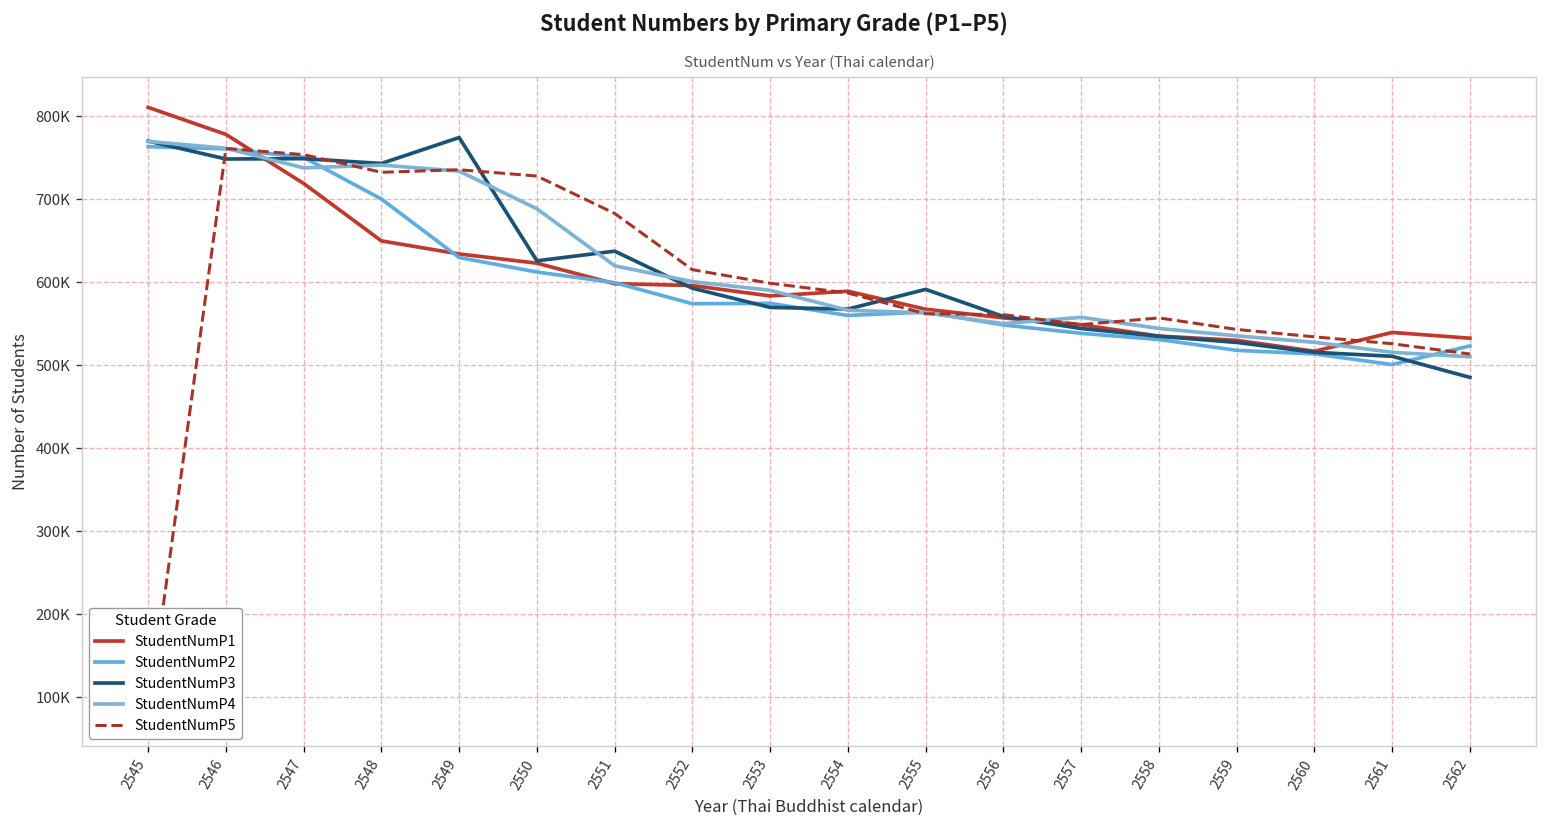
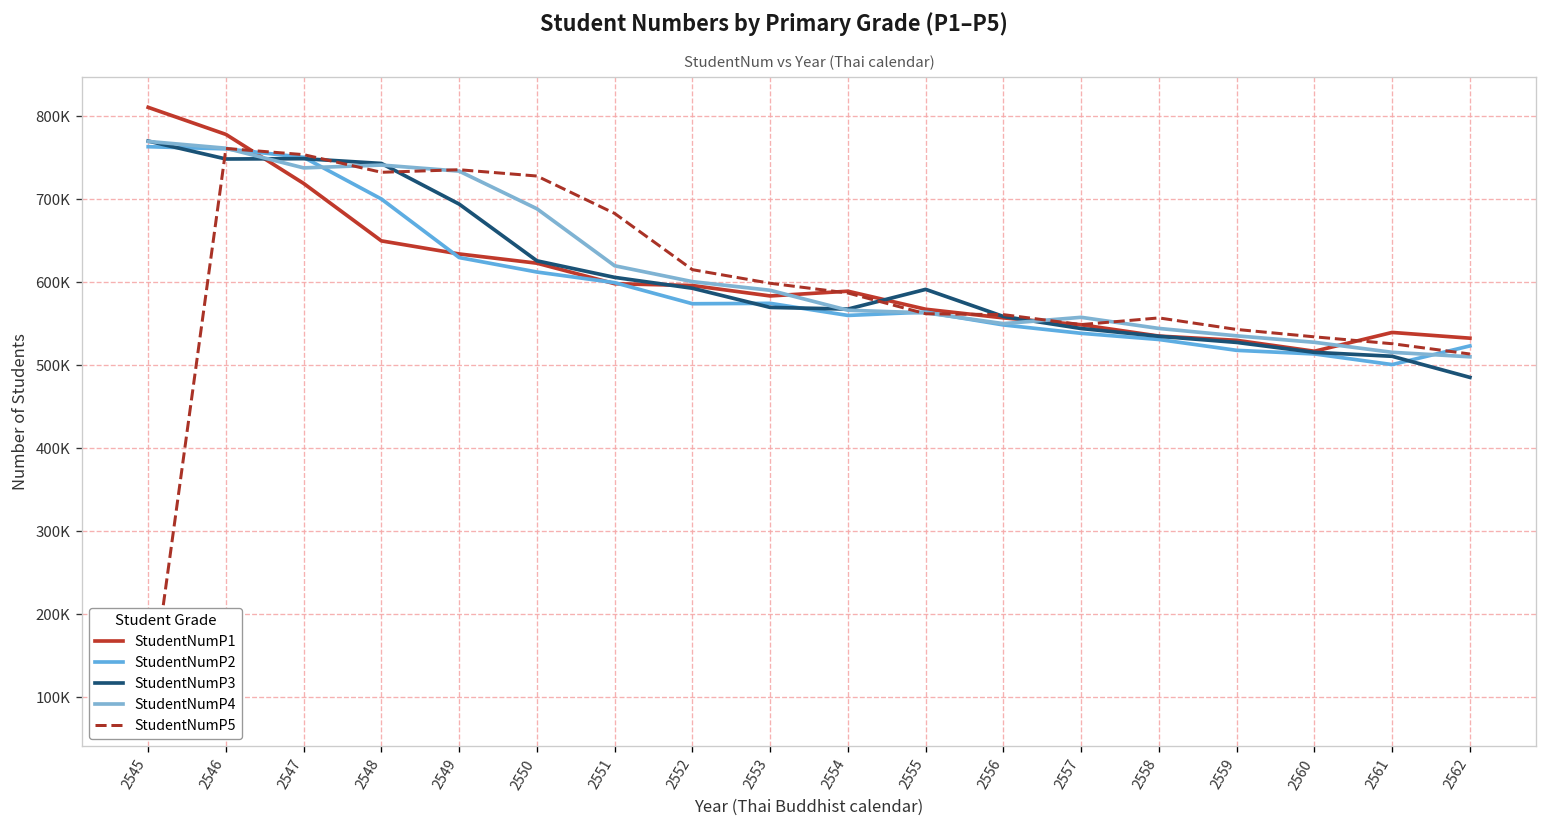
StudentNumP3, 2549: 770000 -> 690000
StudentNumP3, 2551: 640000 -> 610000
